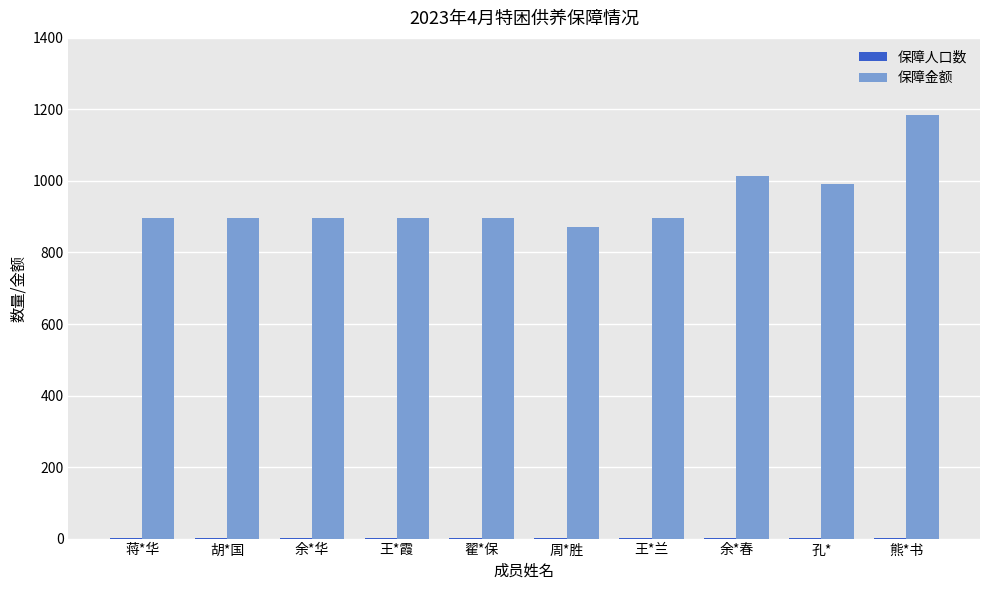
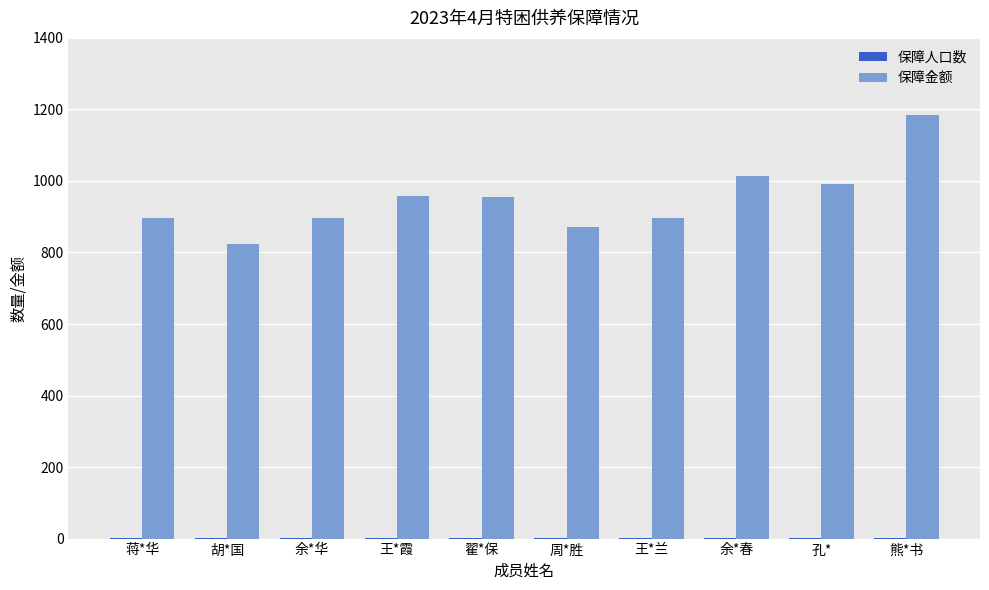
保障金额, 胡*国: 900 -> 820
保障金额, 王*霞: 900 -> 960
保障金额, 翟*保: 900 -> 950
